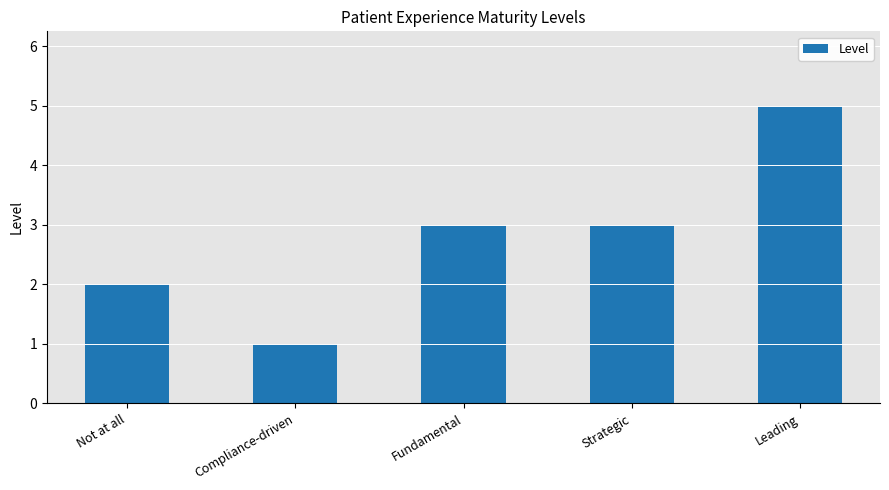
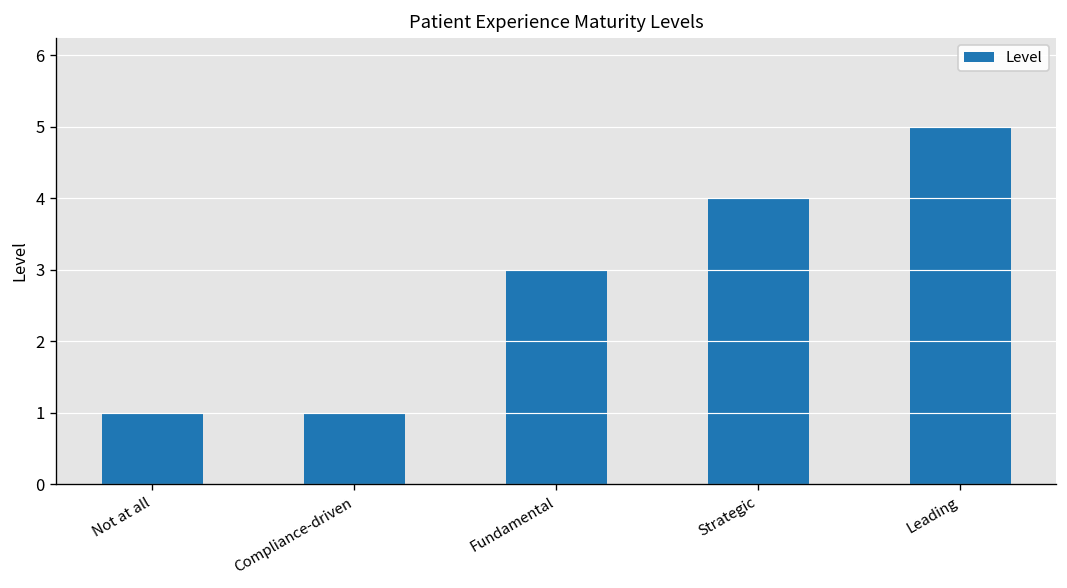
Not at all: 2 -> 1
Strategic: 3 -> 4
